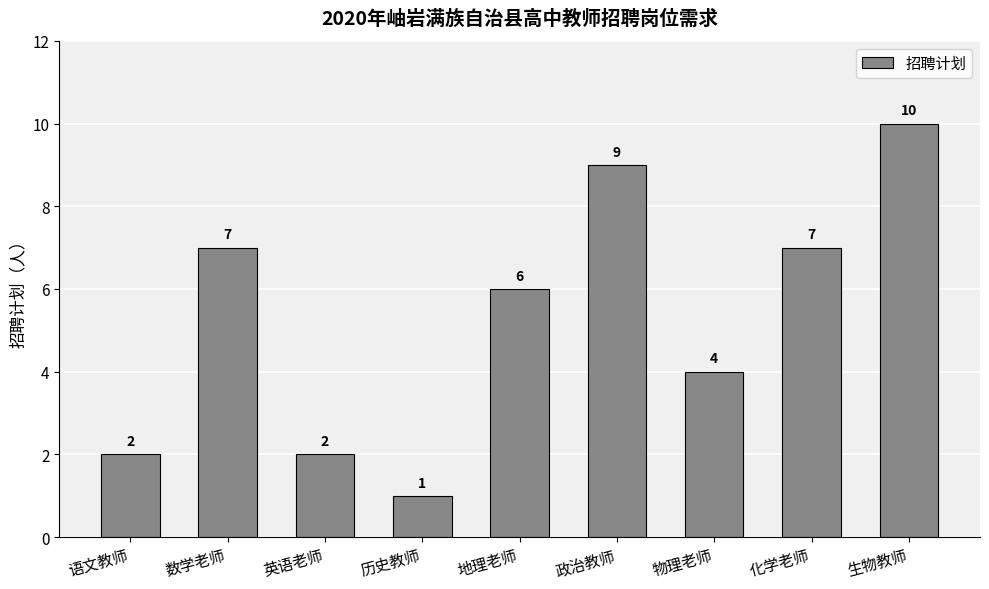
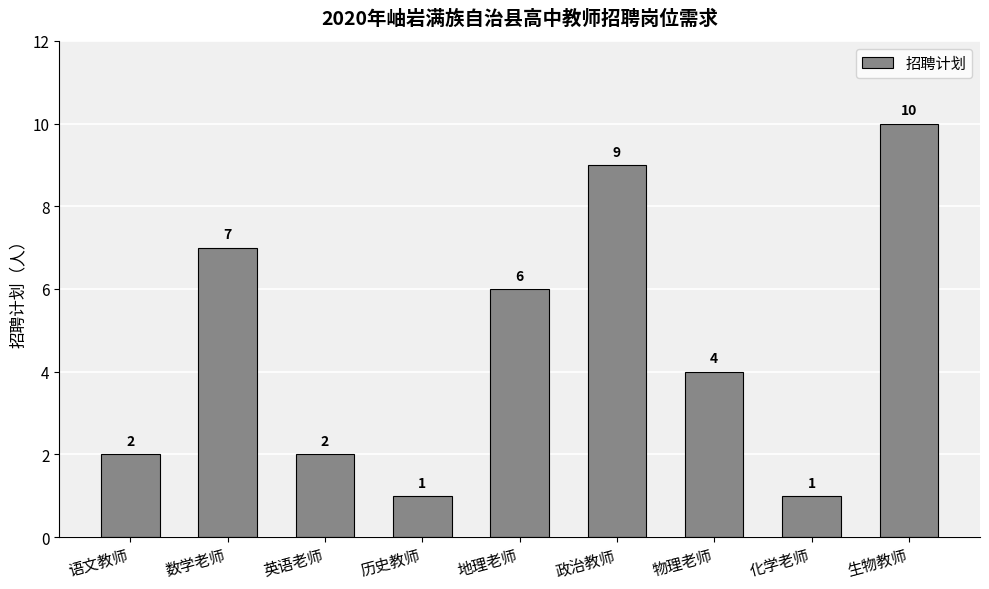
化学老师: 7 -> 1
